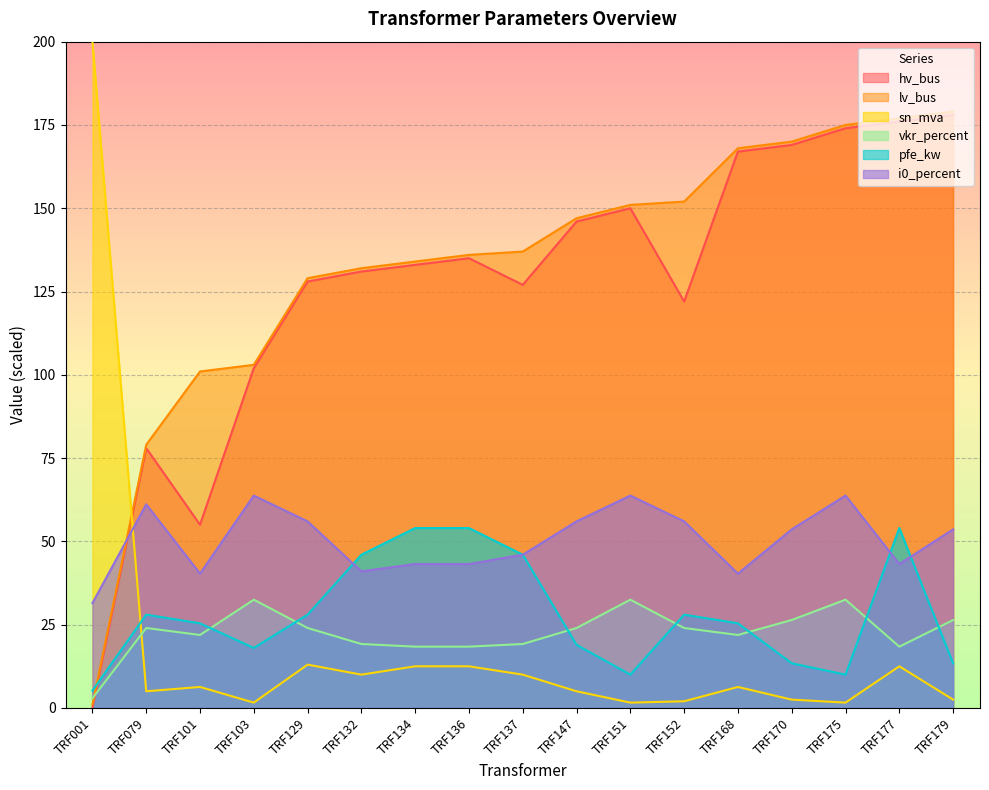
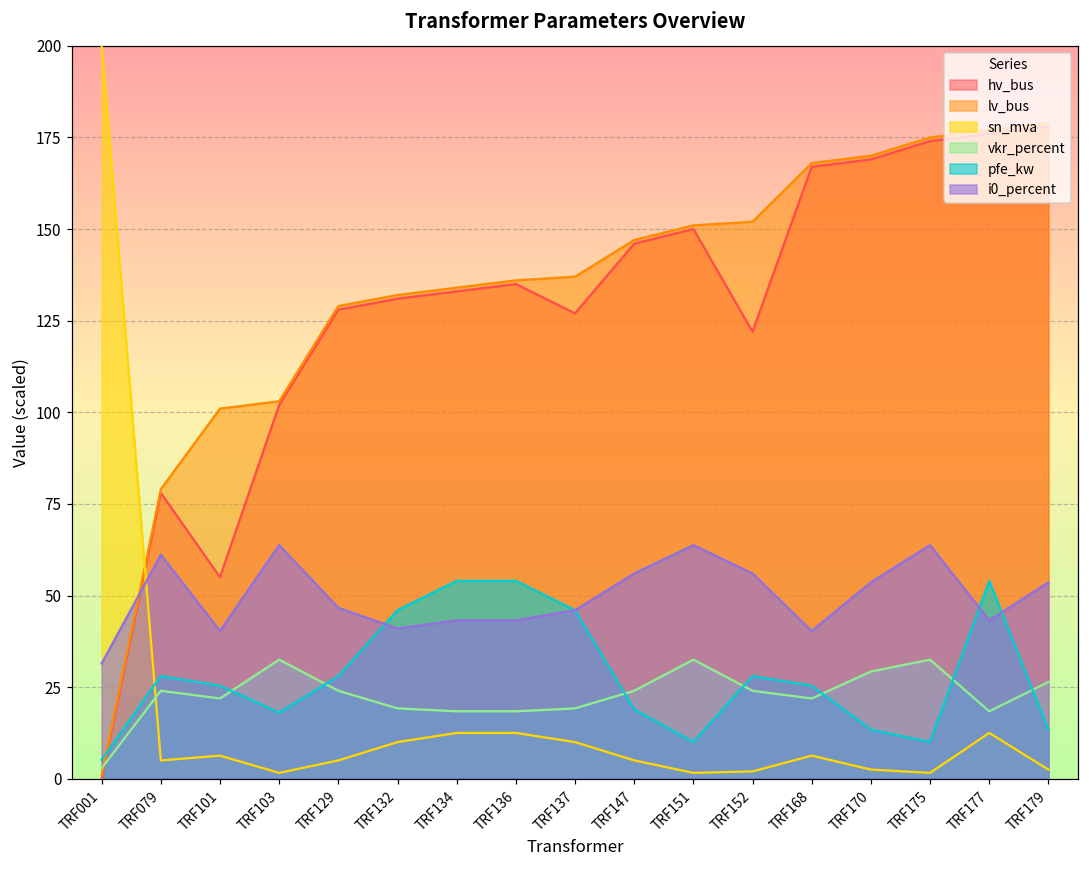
sn_mva, TRF129: 13 -> 5
i0_percent, TRF129: 56 -> 47
vkr_percent, TRF170: 26 -> 29
